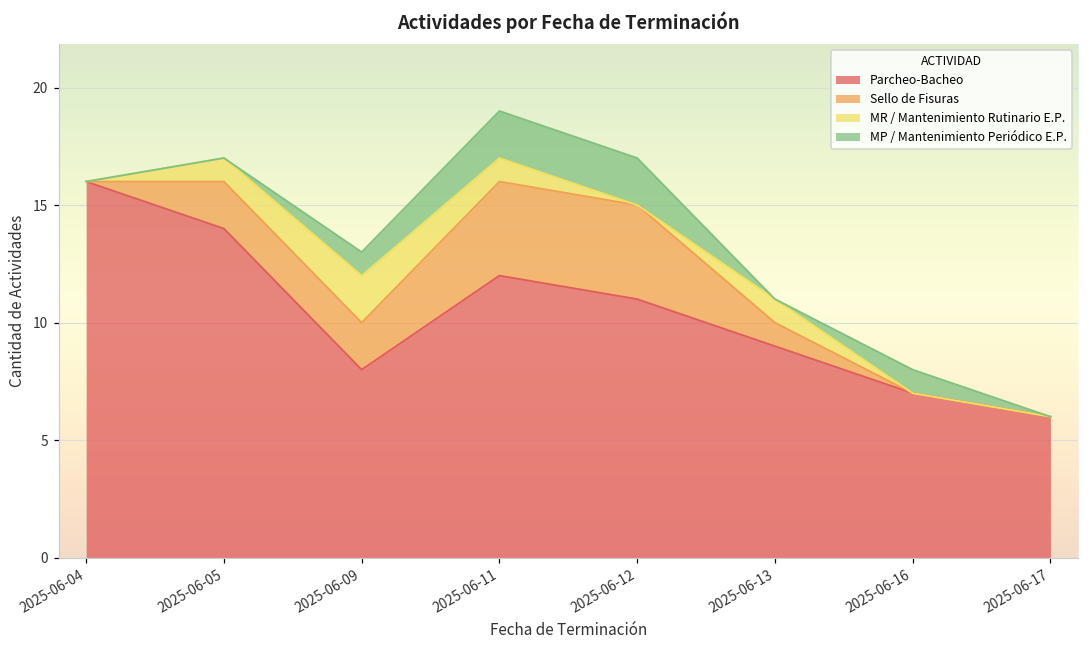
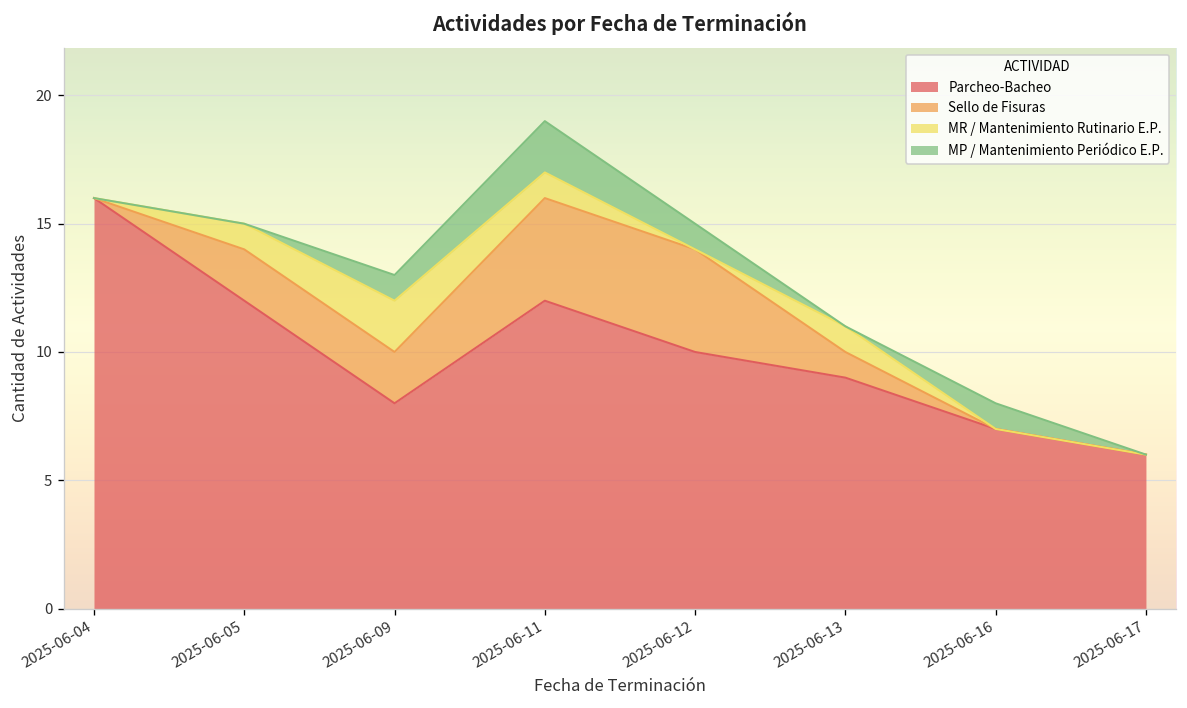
Parcheo-Bacheo, 2025-06-05: 14 -> 12
Parcheo-Bacheo, 2025-06-12: 11 -> 10
MP / Mantenimiento Periódico E.P., 2025-06-12: 2 -> 1
